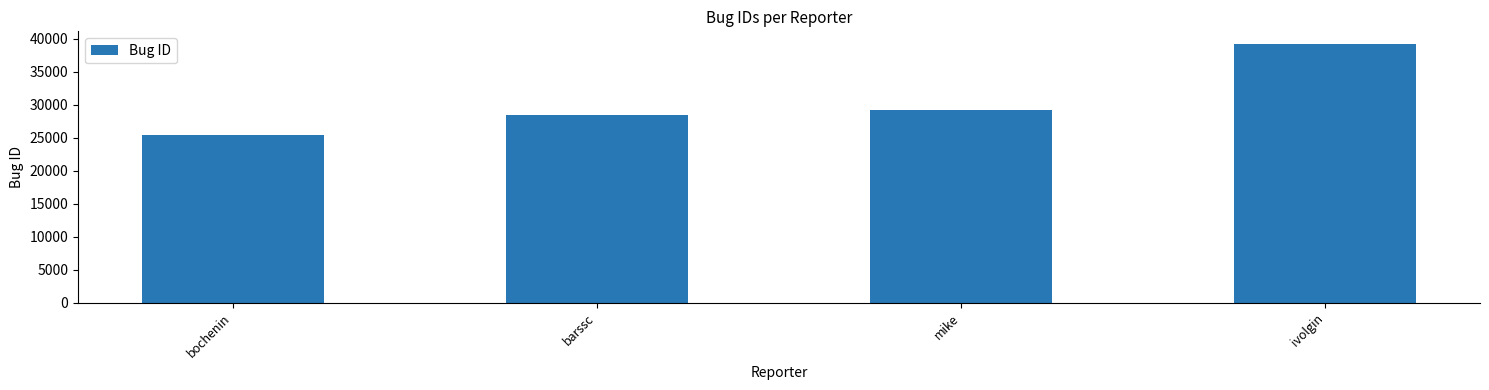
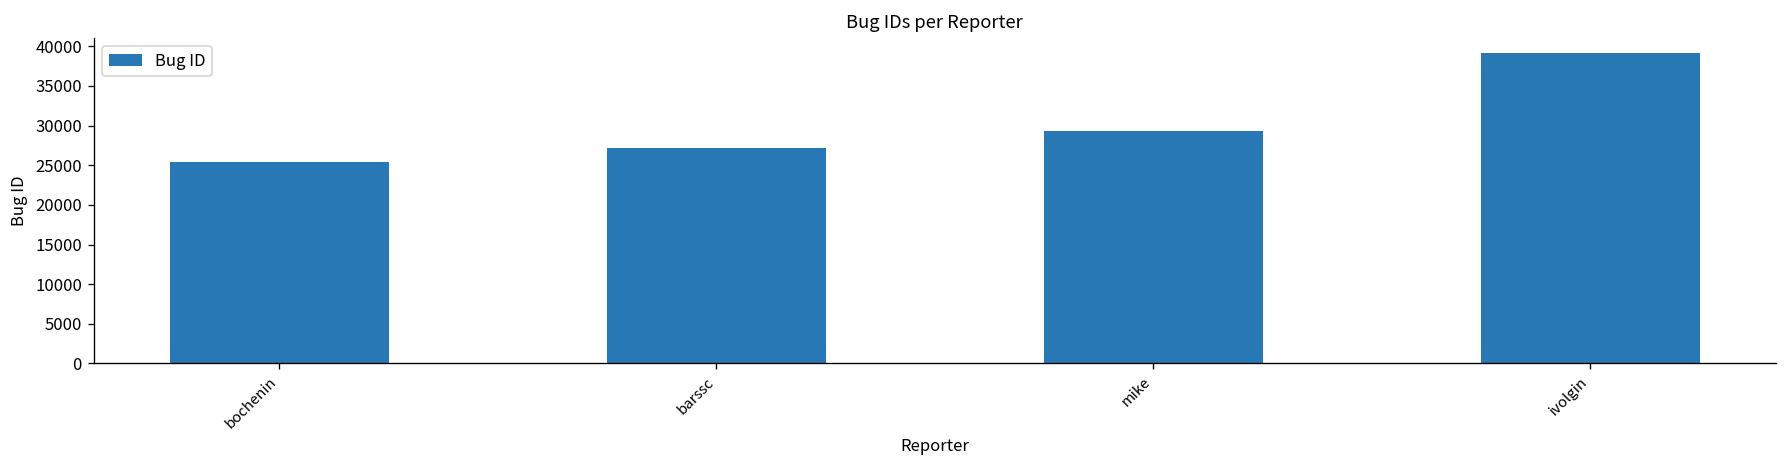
barssc: 28000 -> 27000
